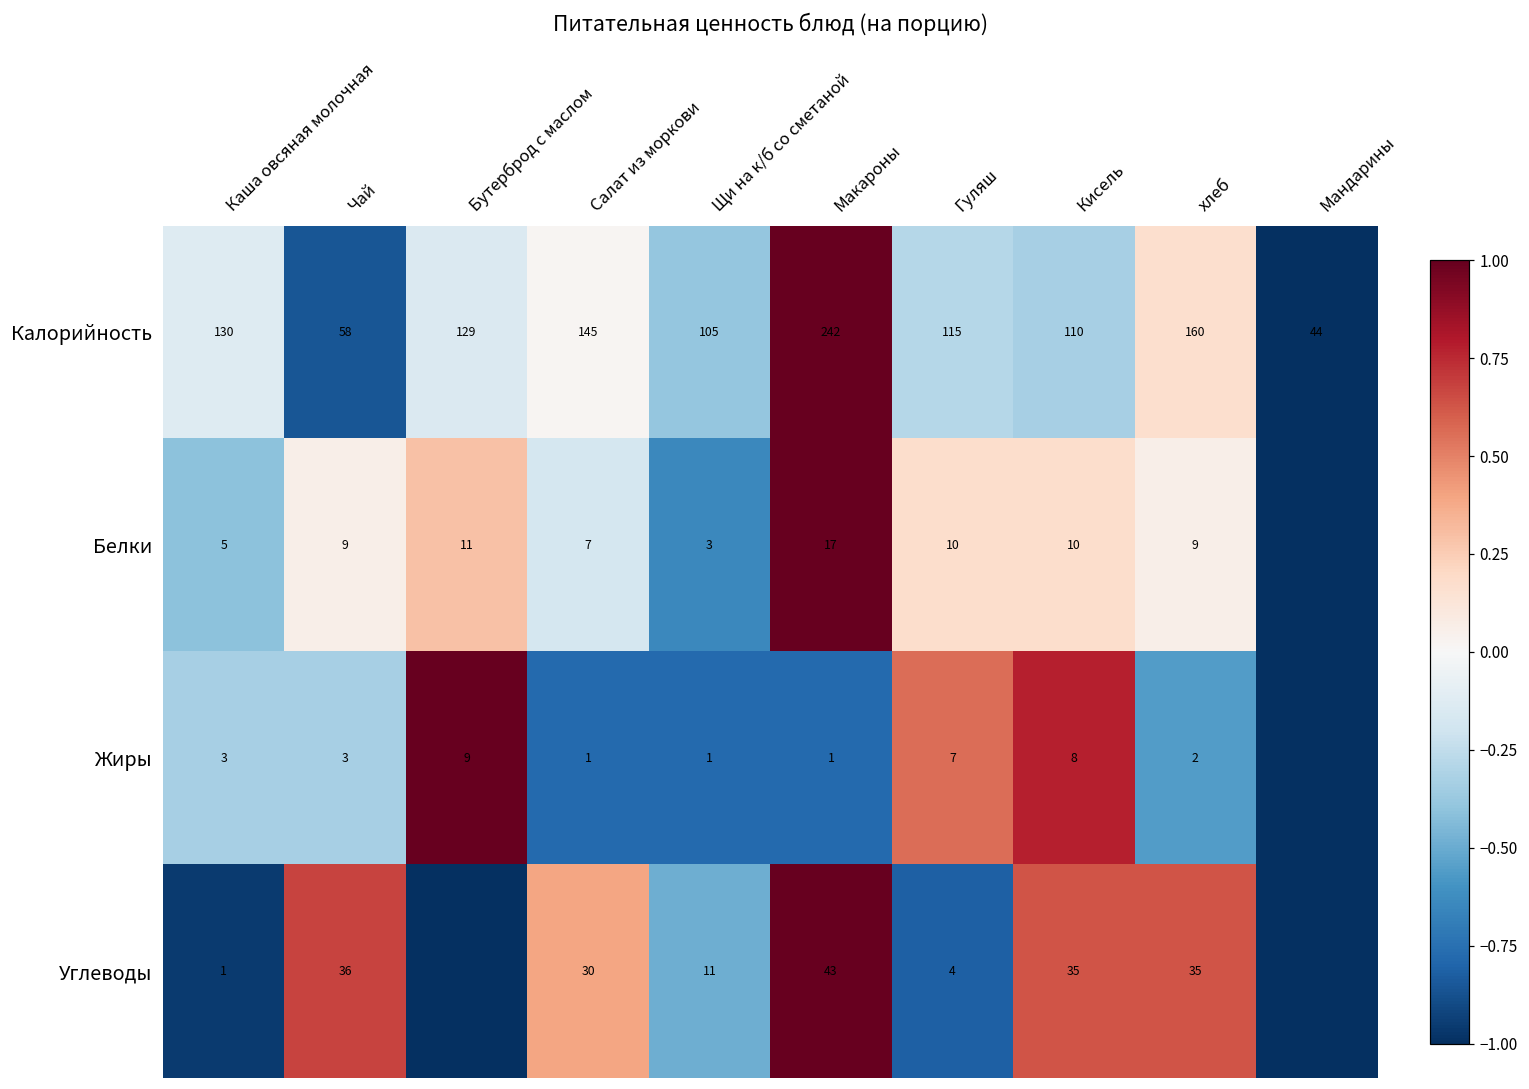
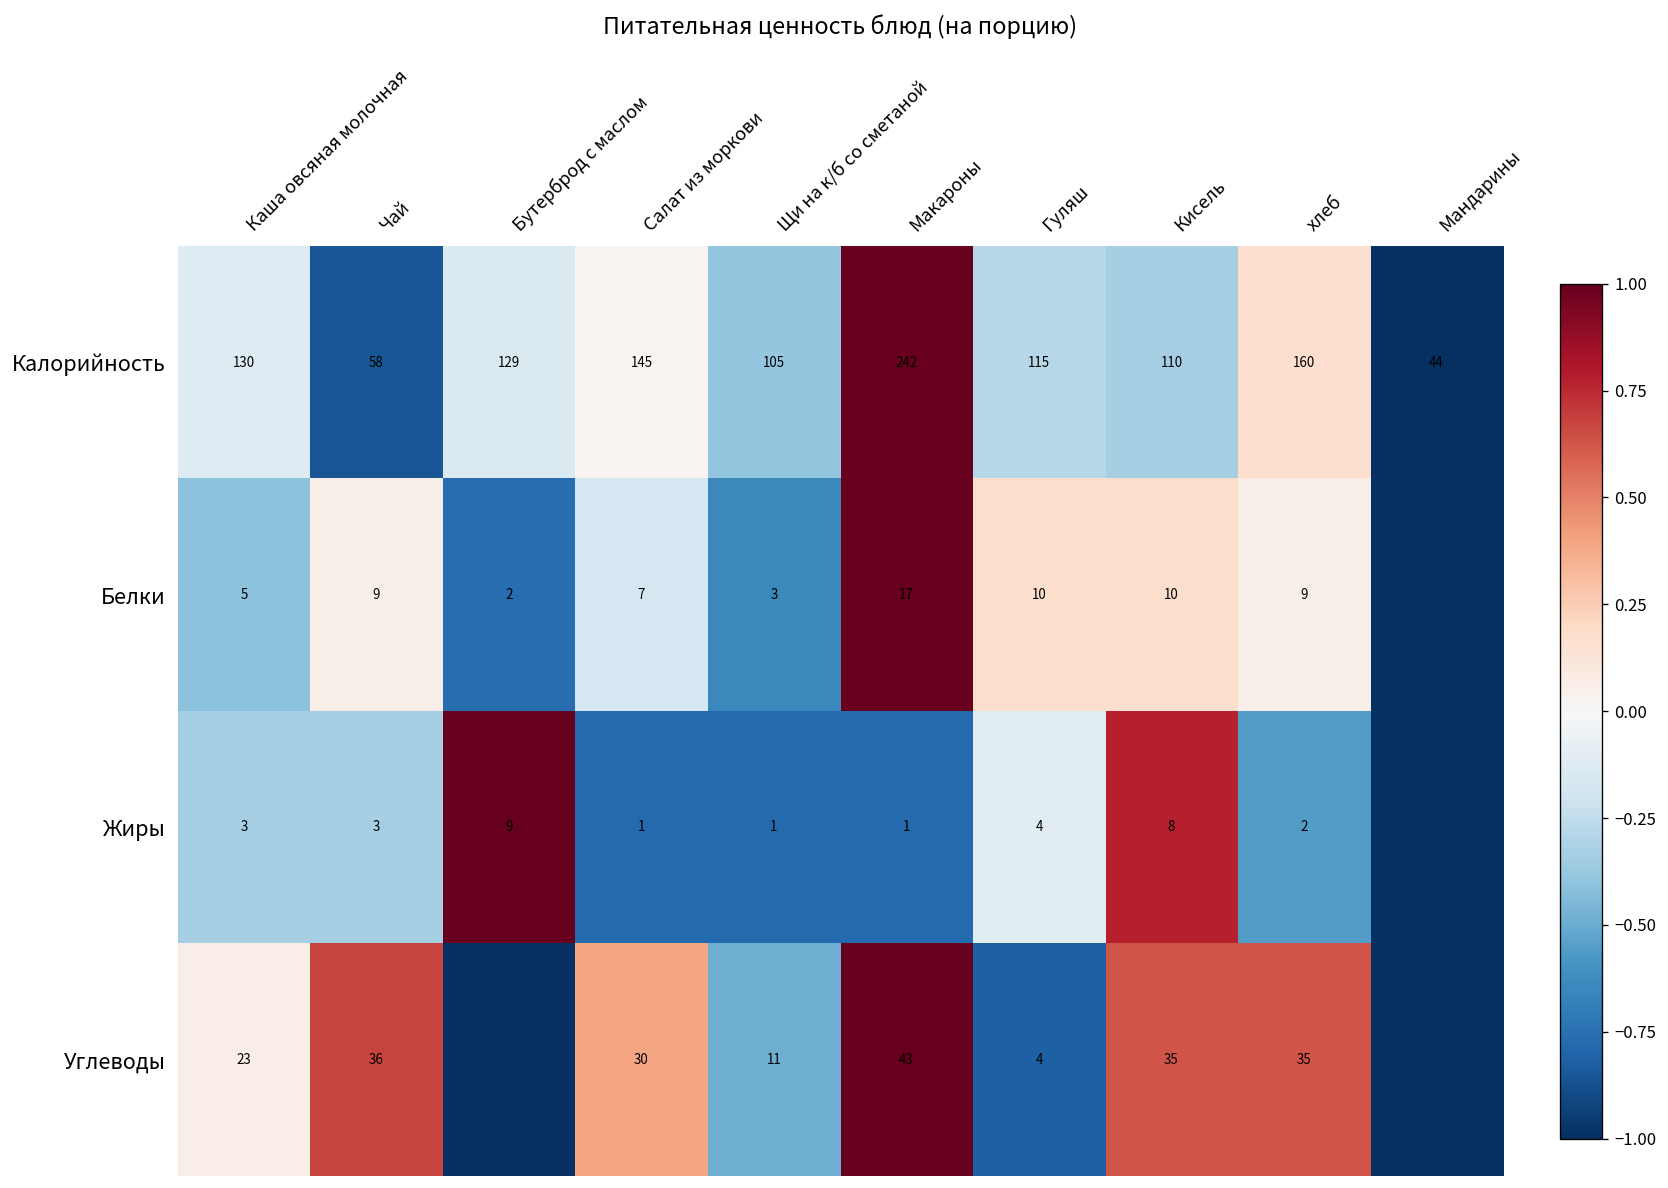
Белки, Бутерброд с маслом: 11 -> 2
Жиры, Гуляш: 7 -> 4
Углеводы, Каша овсяная молочная: 1 -> 23
